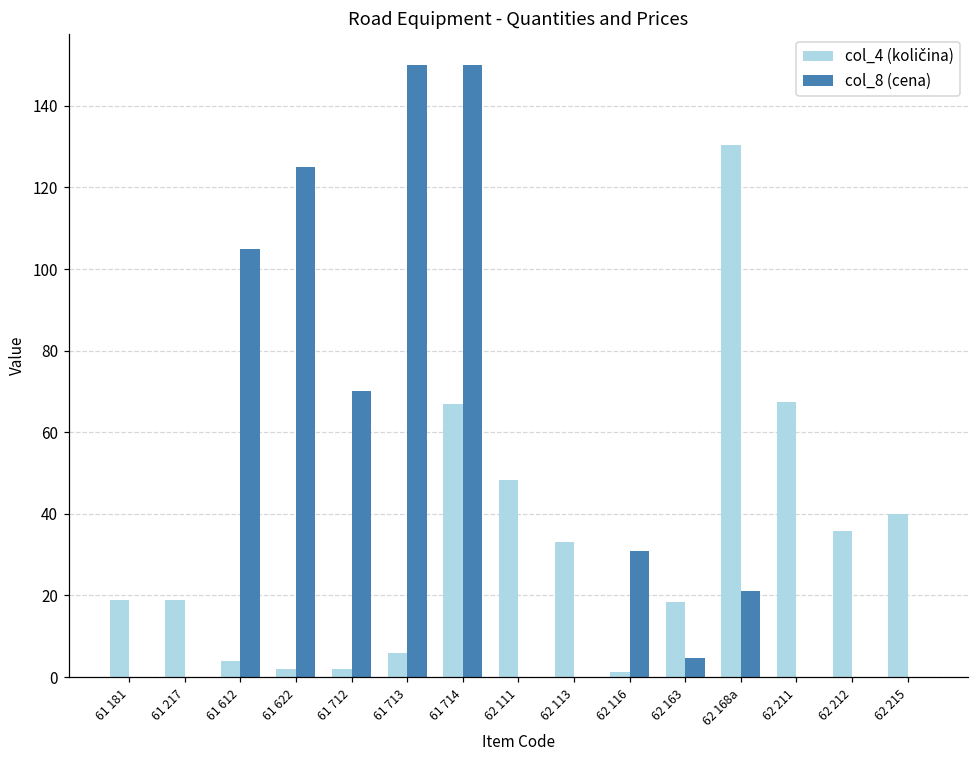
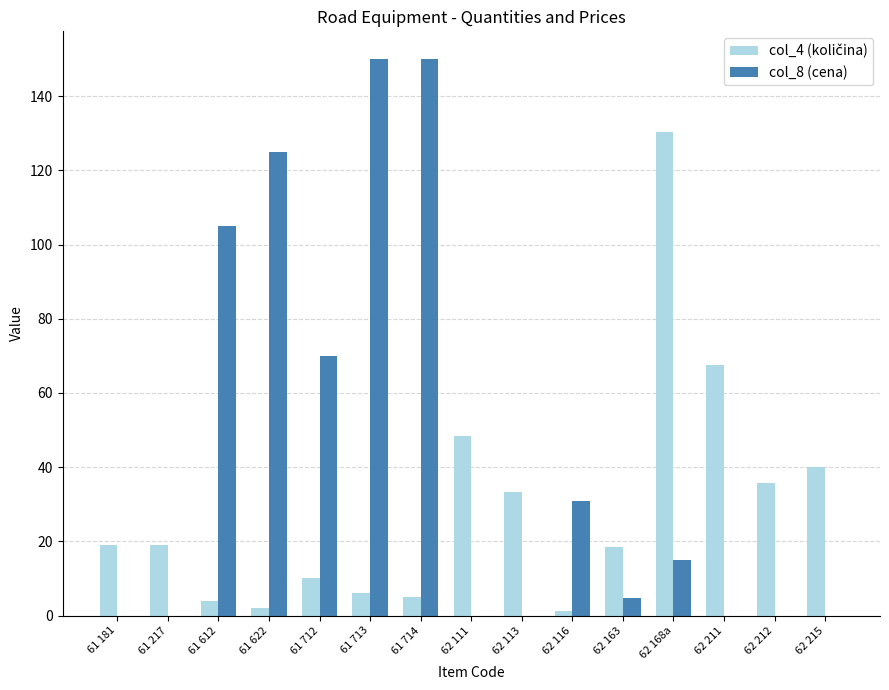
col_4 (količina), 61 712: 2 -> 10
col_4 (količina), 61 714: 67 -> 5
col_8 (cena), 62 168a: 21 -> 15
